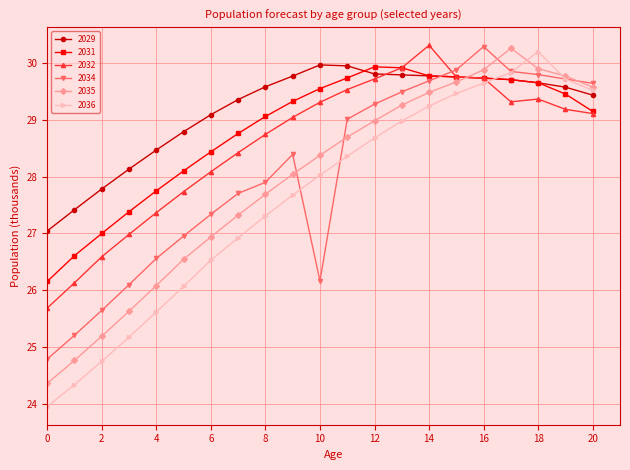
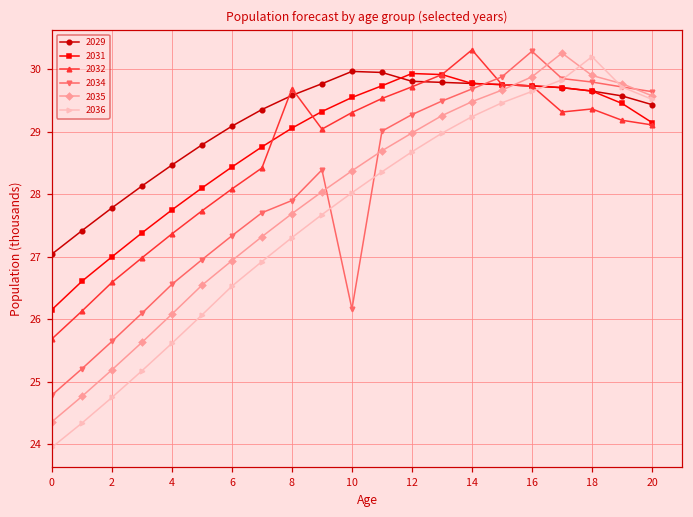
2032, 8: 28.7 -> 29.7
